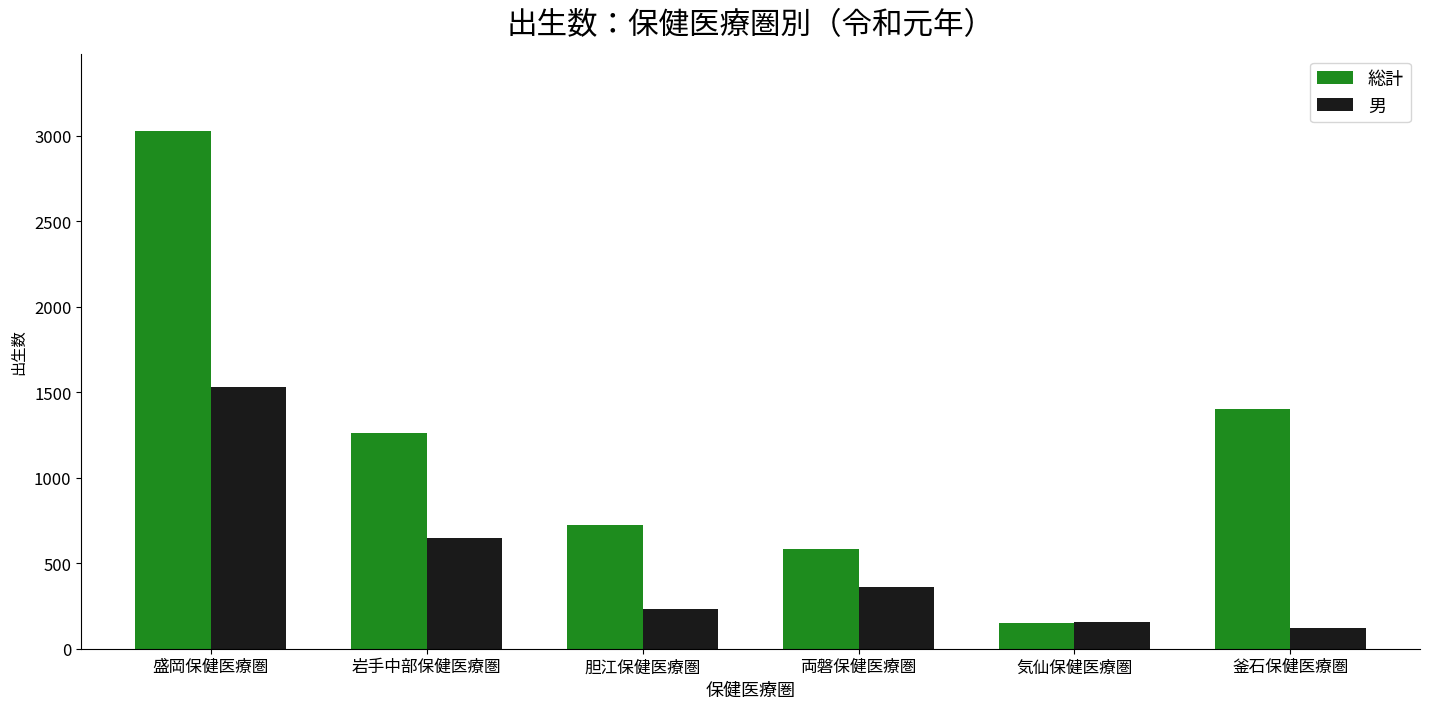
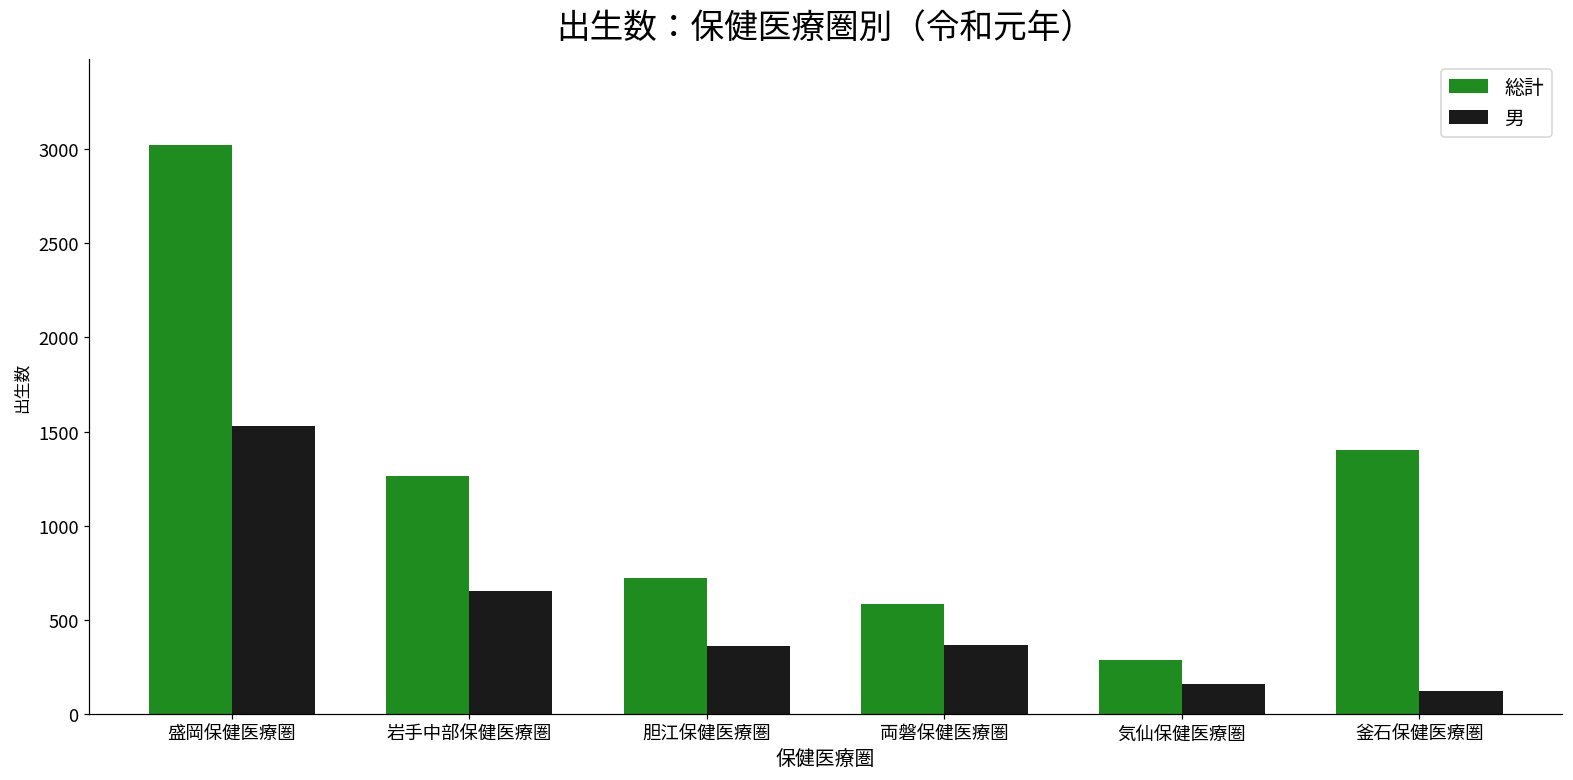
男, 胆江保健医療圏: 230 -> 360
総計, 気仙保健医療圏: 150 -> 290
